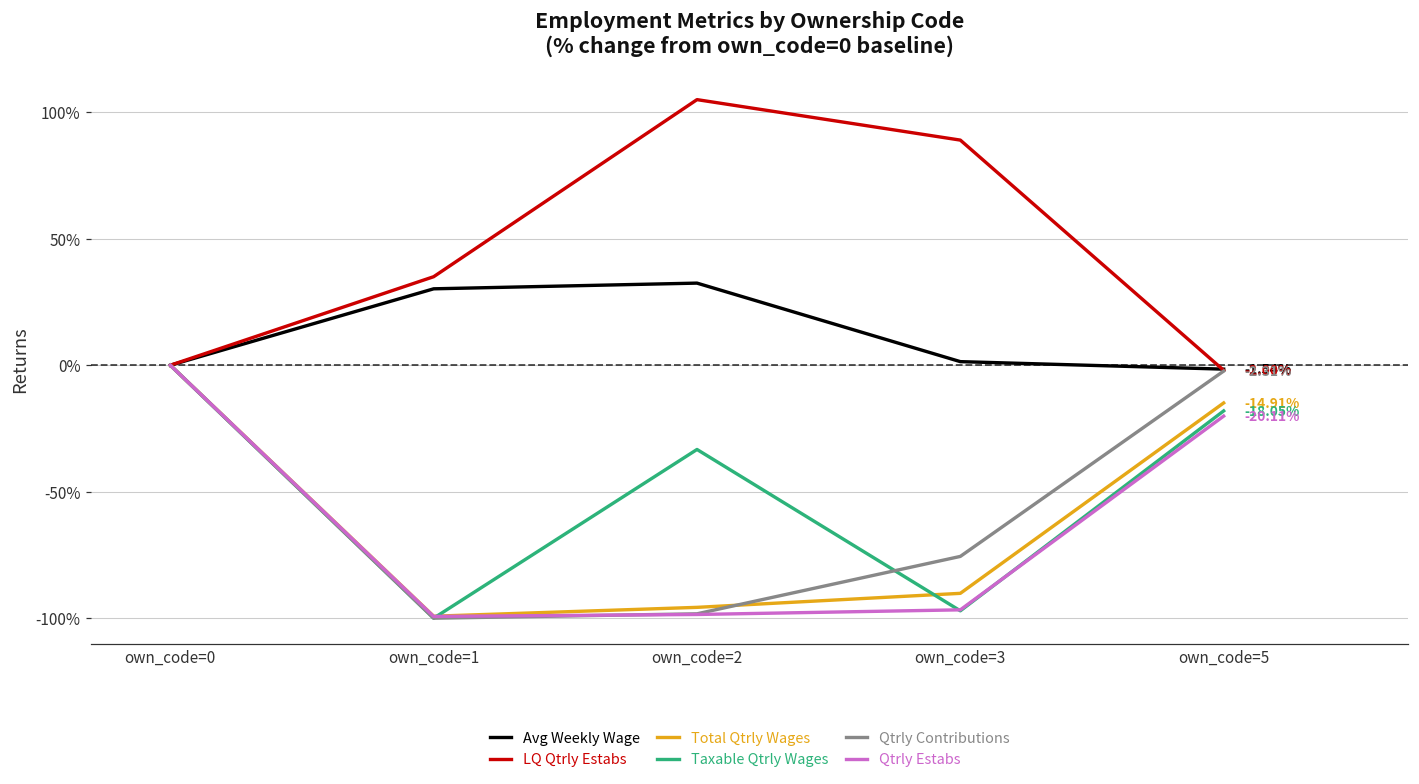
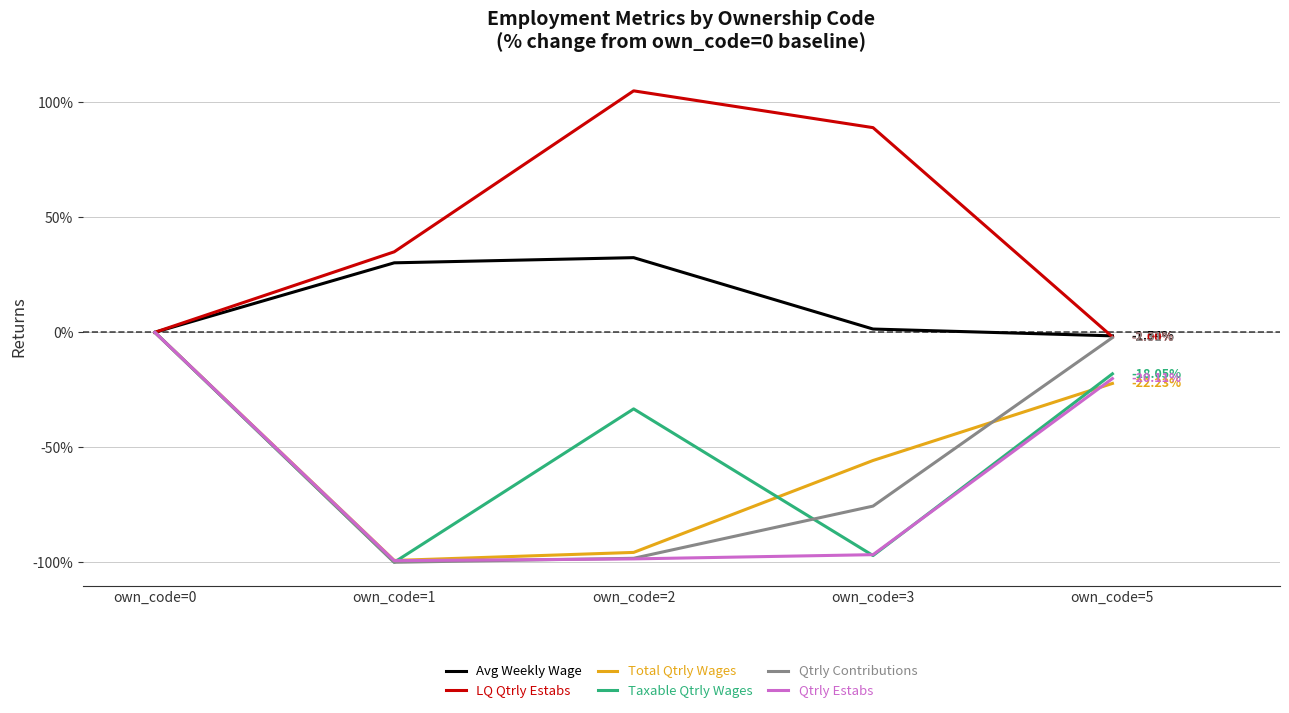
Total Qtrly Wages, own_code=3: -90% -> -56%
Total Qtrly Wages, own_code=5: -14.91% -> -22.23%
